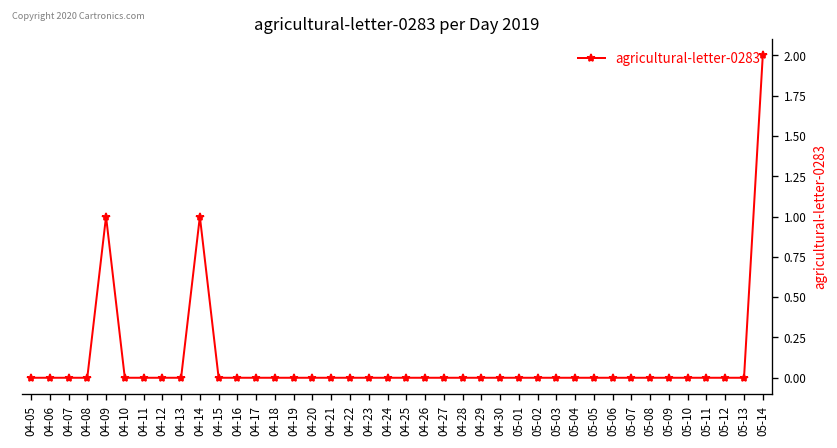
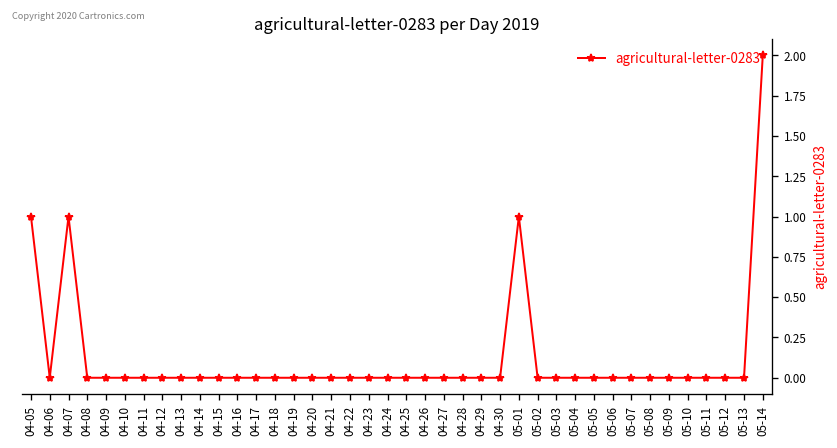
04-05: 0 -> 1
04-07: 0 -> 1
04-09: 1 -> 0
04-14: 1 -> 0
05-01: 0 -> 1
